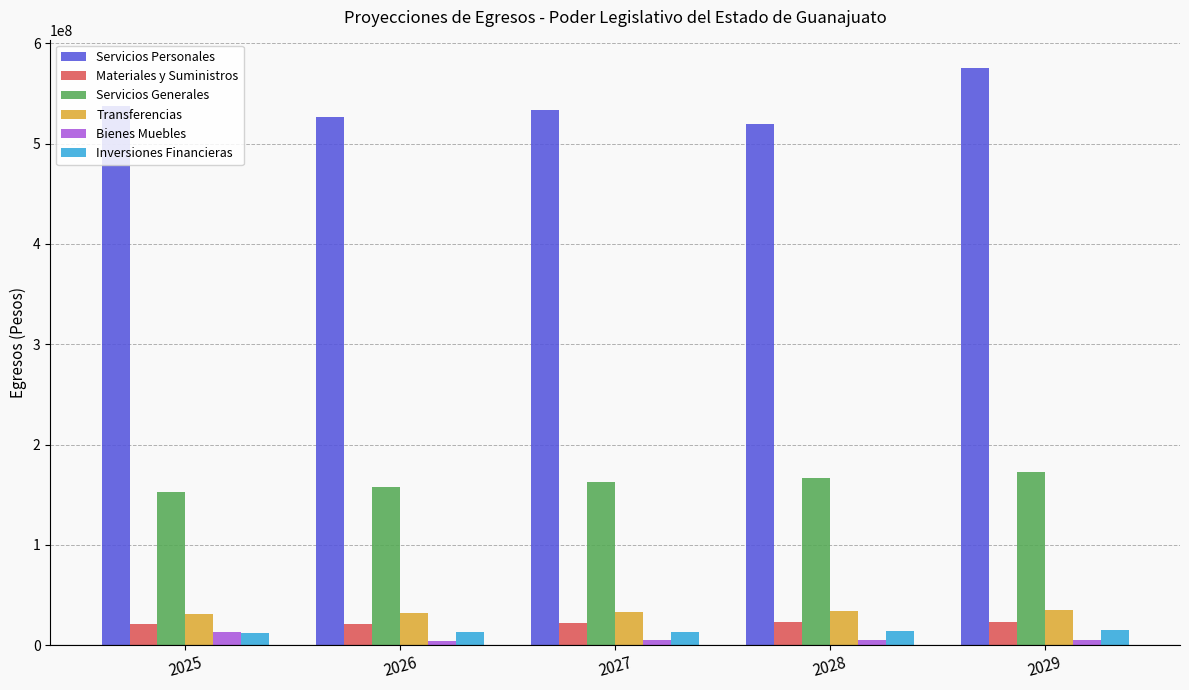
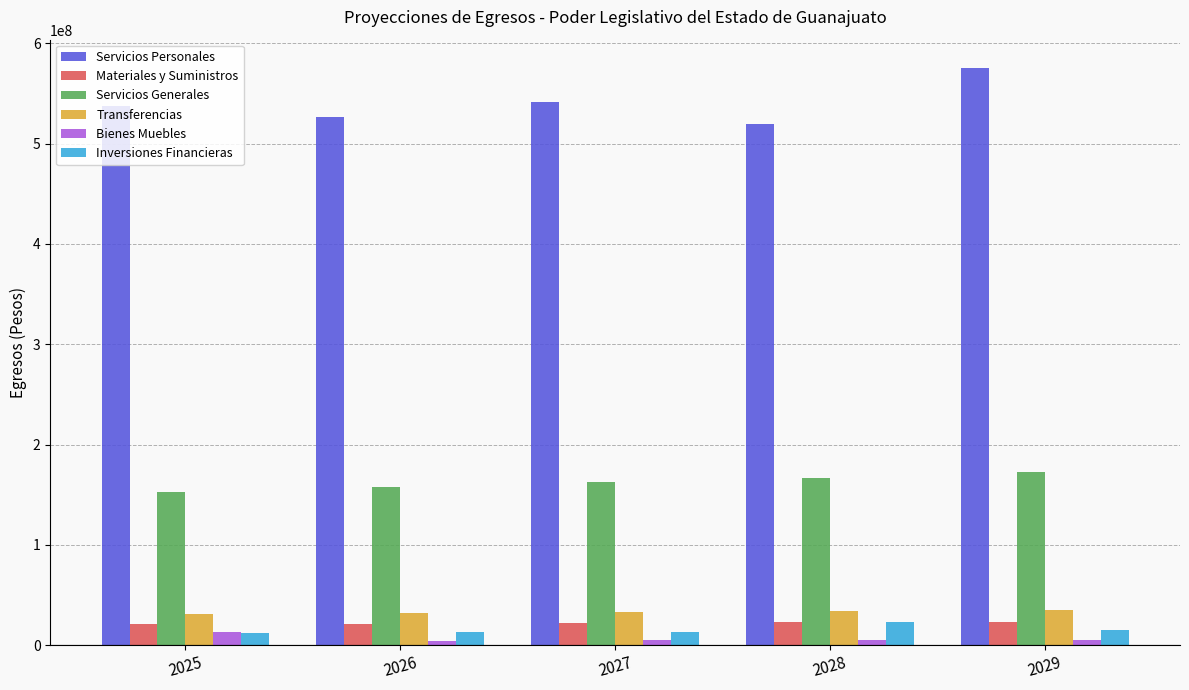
Servicios Personales, 2027: 533000000 -> 542000000
Inversiones Financieras, 2028: 14000000 -> 23000000
